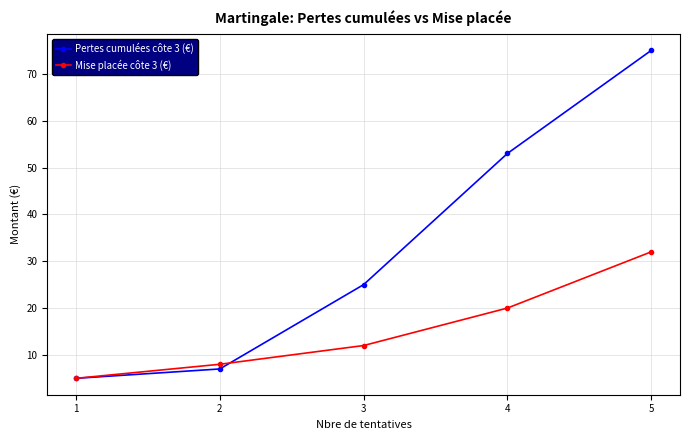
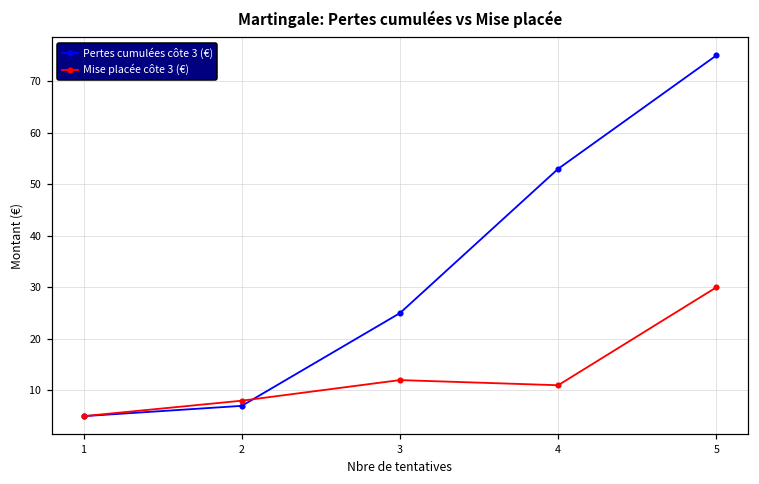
Mise placée côte 3 (€), 4: 20 -> 11
Mise placée côte 3 (€), 5: 32 -> 30
